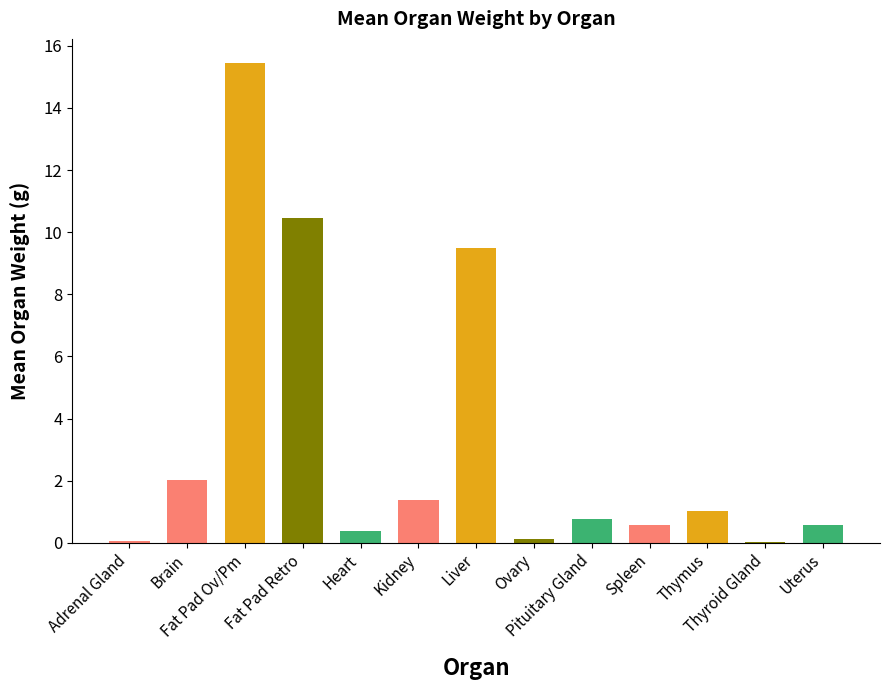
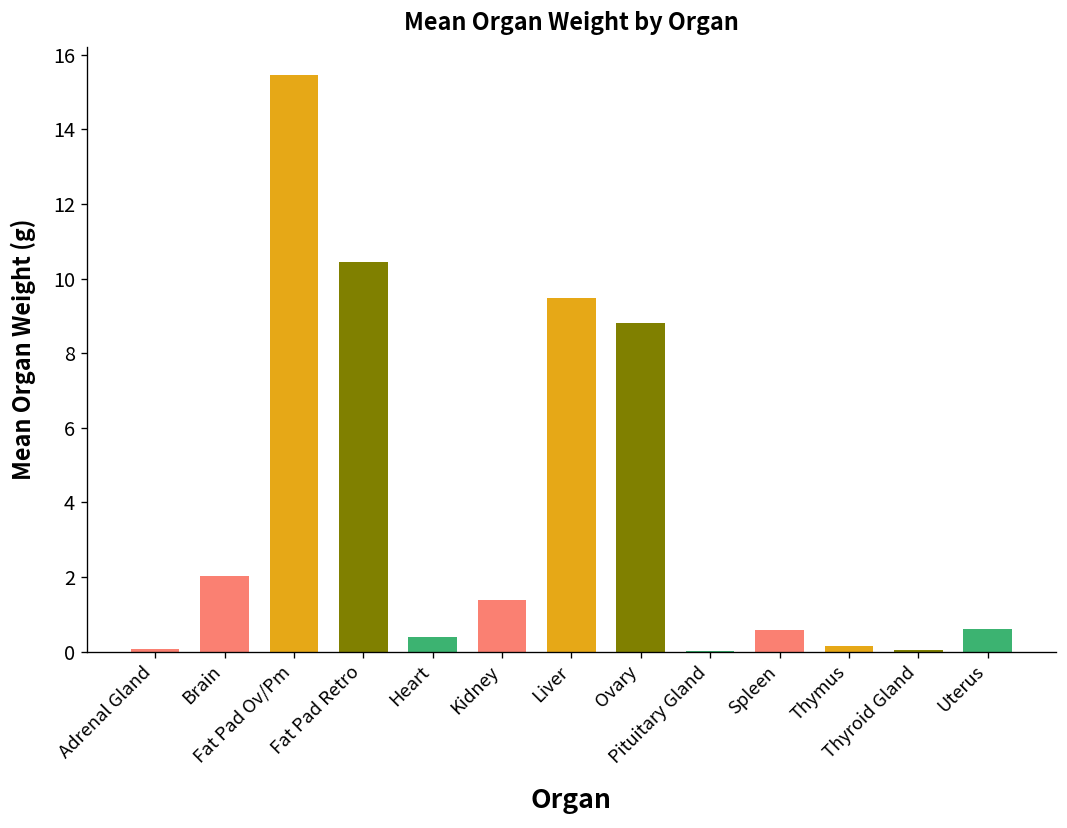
Ovary: 0.1 -> 8.8
Pituitary Gland: 0.8 -> 0.0
Thymus: 1.0 -> 0.2
